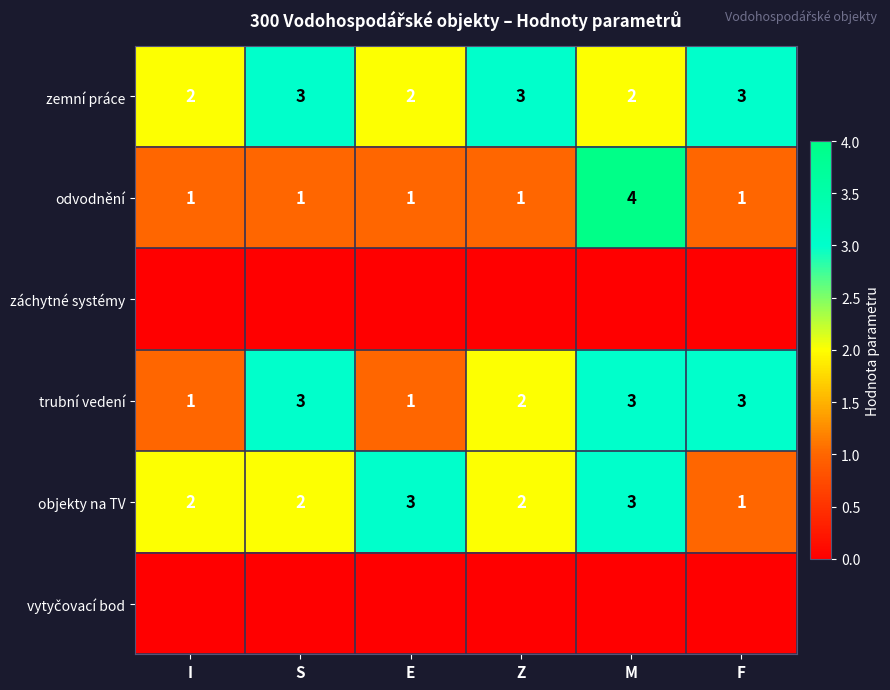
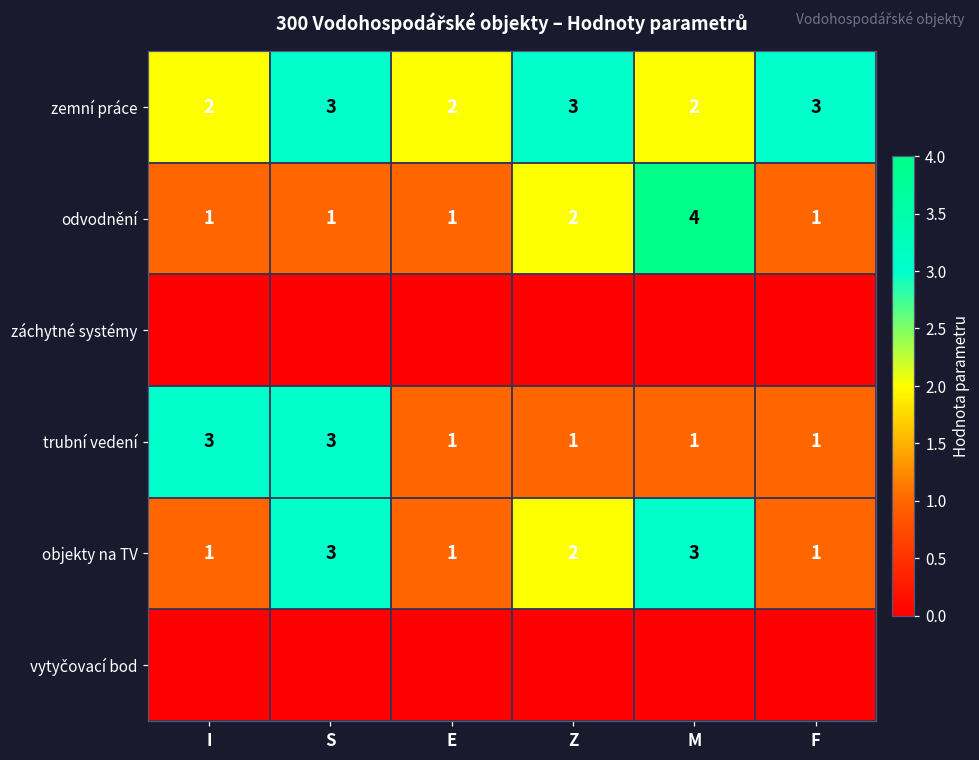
odvodnění, Z: 1 -> 2
trubní vedení, I: 1 -> 3
trubní vedení, Z: 2 -> 1
trubní vedení, M: 3 -> 1
trubní vedení, F: 3 -> 1
objekty na TV, I: 2 -> 1
objekty na TV, S: 2 -> 3
objekty na TV, E: 3 -> 1
